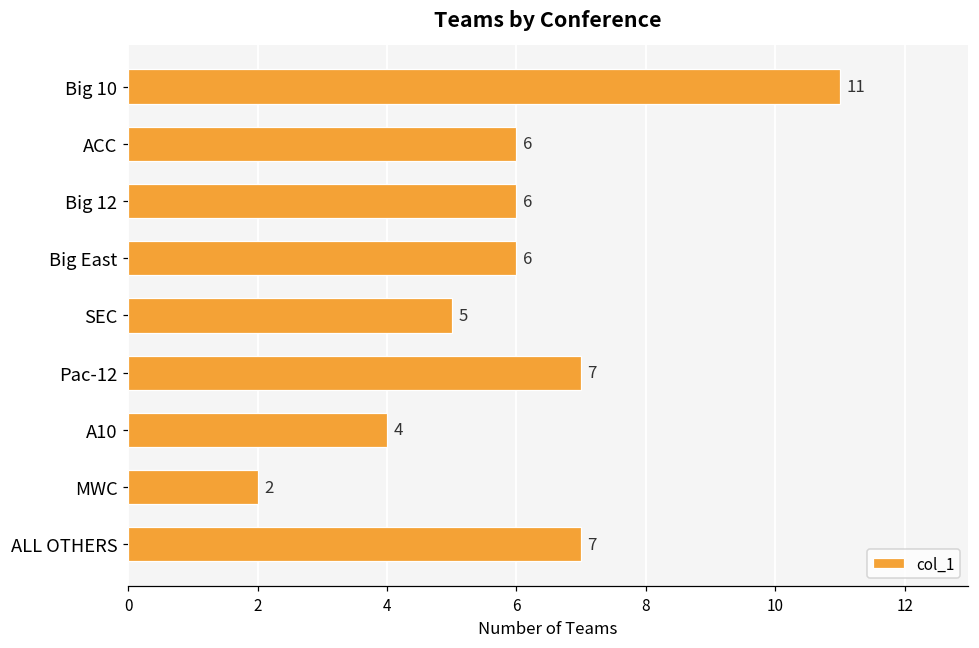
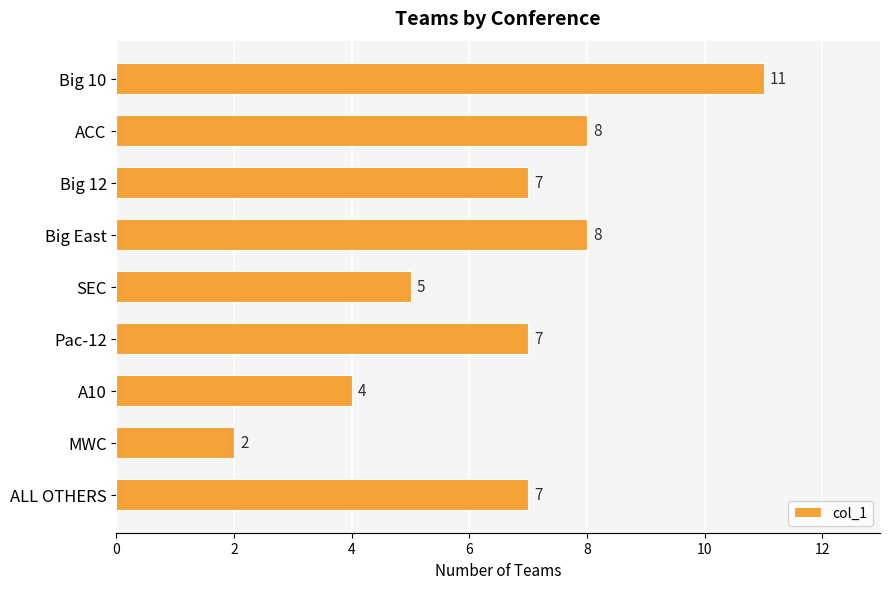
ACC: 6 -> 8
Big 12: 6 -> 7
Big East: 6 -> 8
